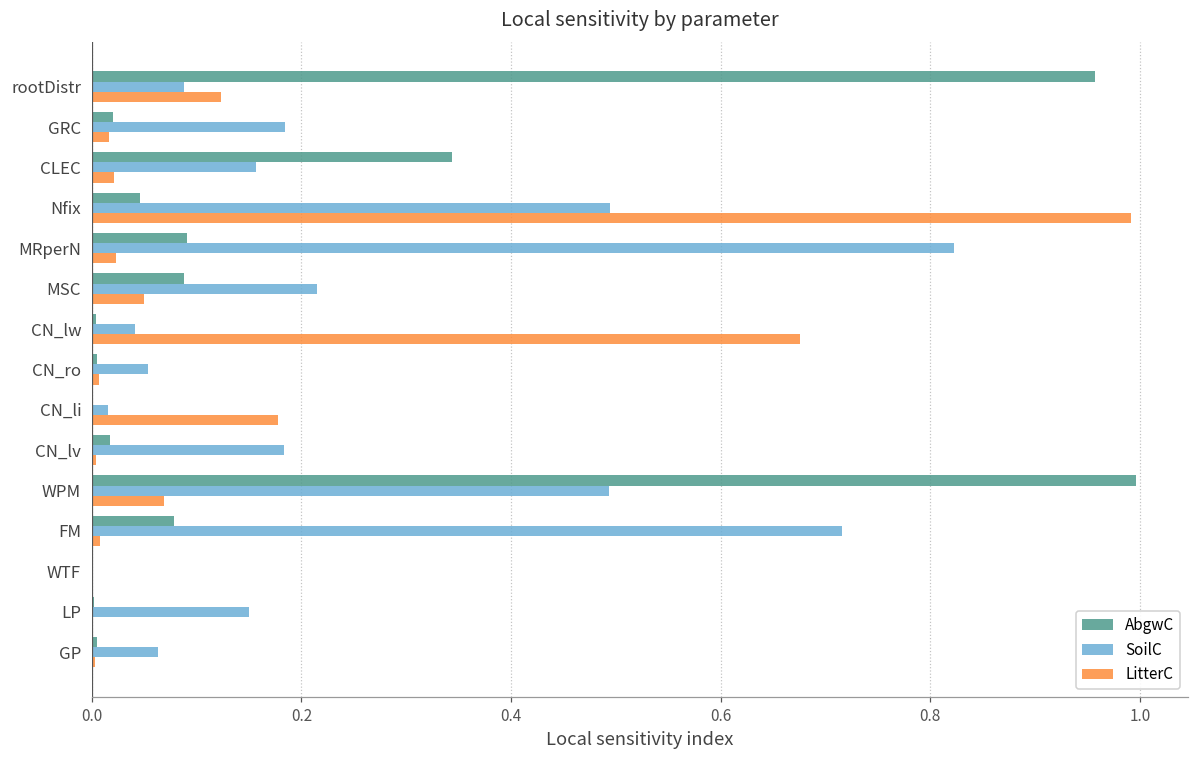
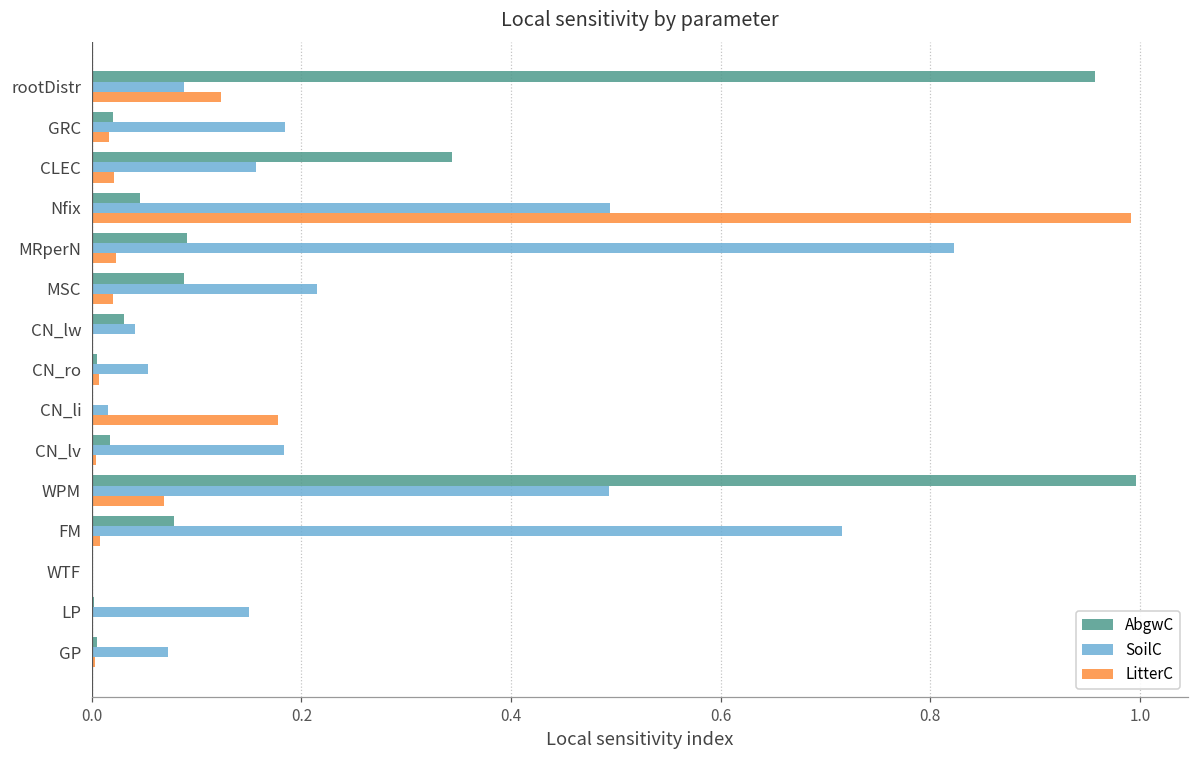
LitterC, MSC: 0.05 -> 0.02
AbgwC, CN_lw: 0.00 -> 0.03
LitterC, CN_lw: 0.68 -> 0.00
SoilC, GP: 0.06 -> 0.07
